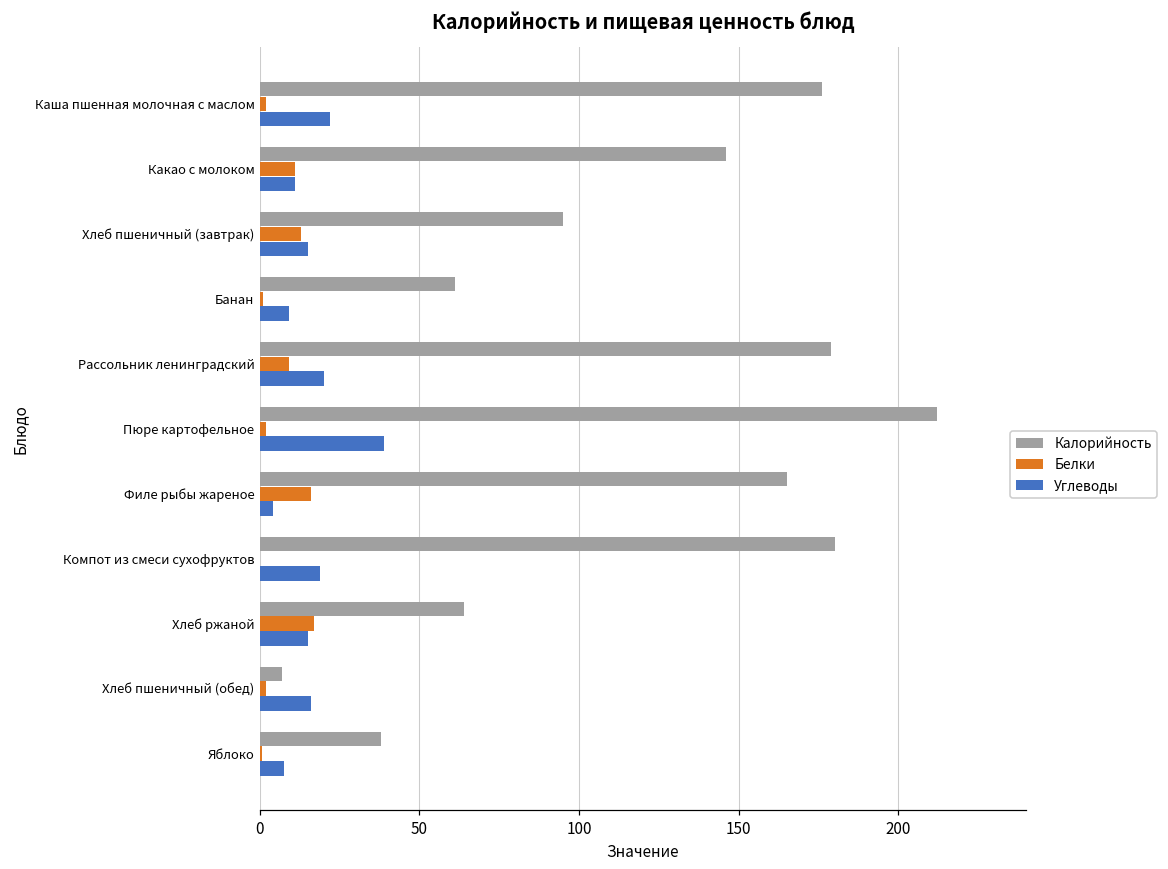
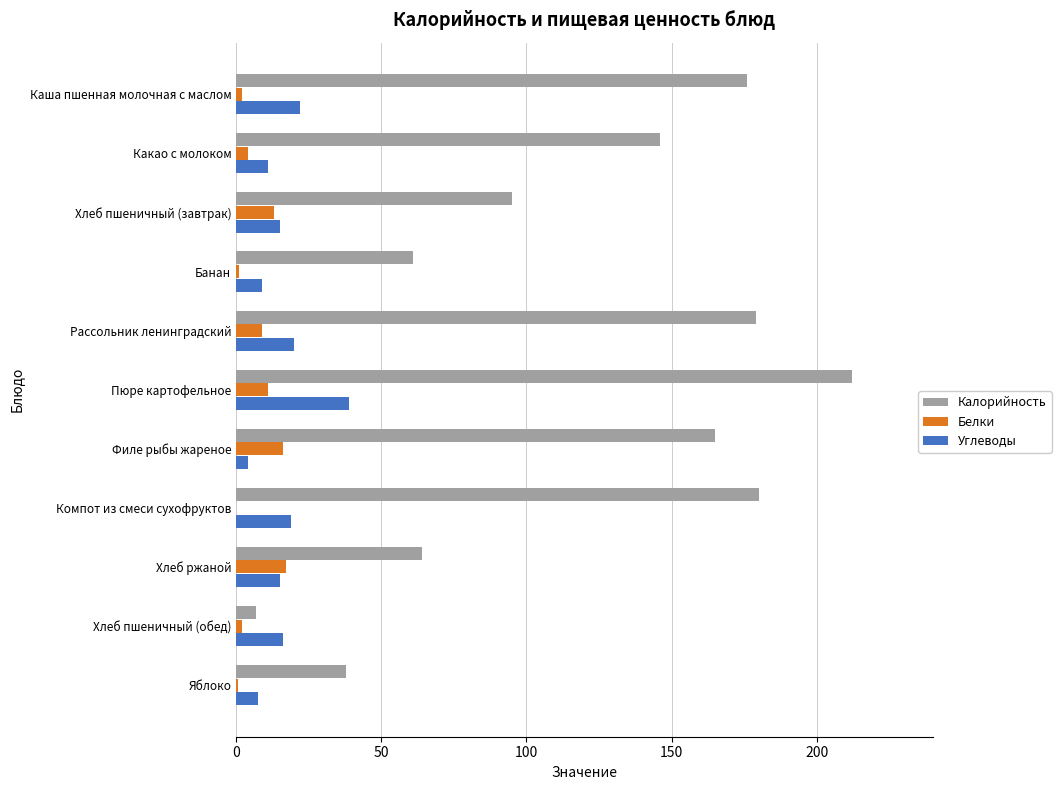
Белки, Какао с молоком: 11 -> 4
Белки, Пюре картофельное: 2 -> 11
